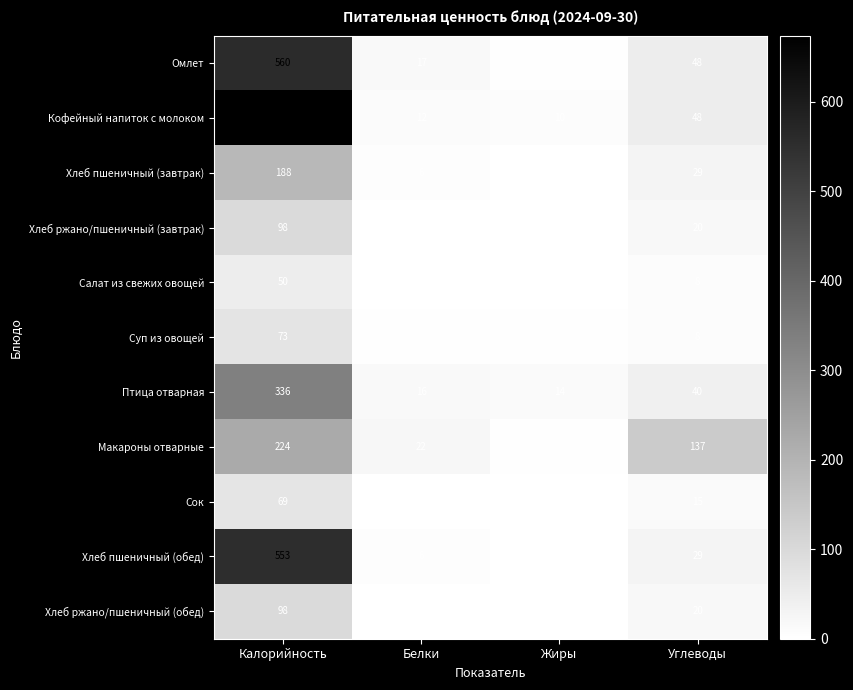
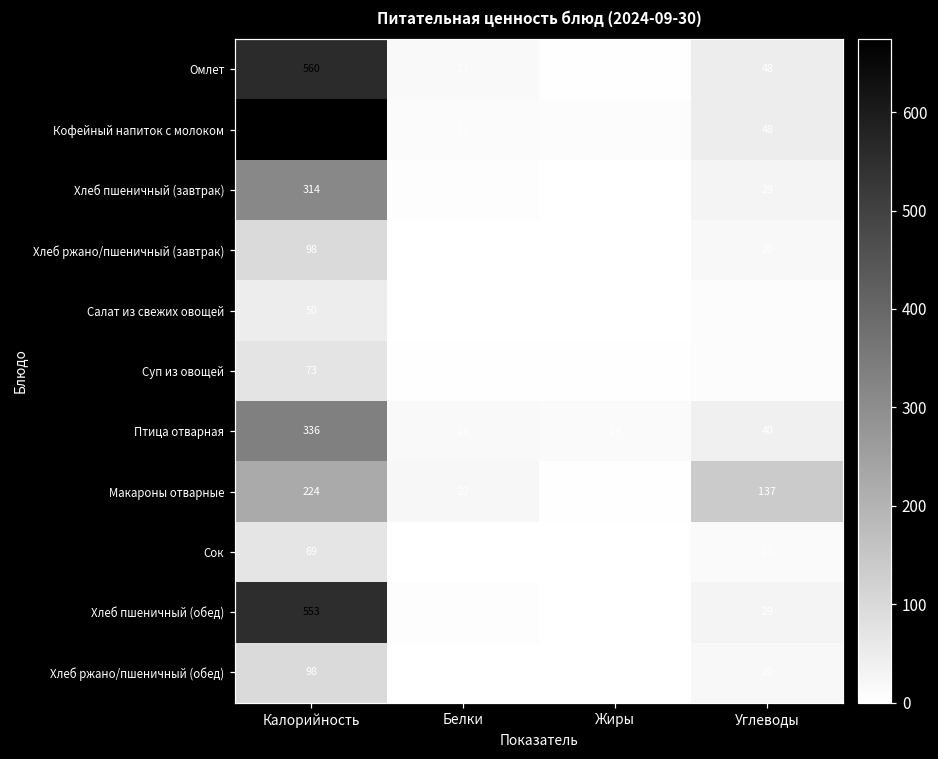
Хлеб пшеничный (завтрак), Калорийность: 188 -> 314
